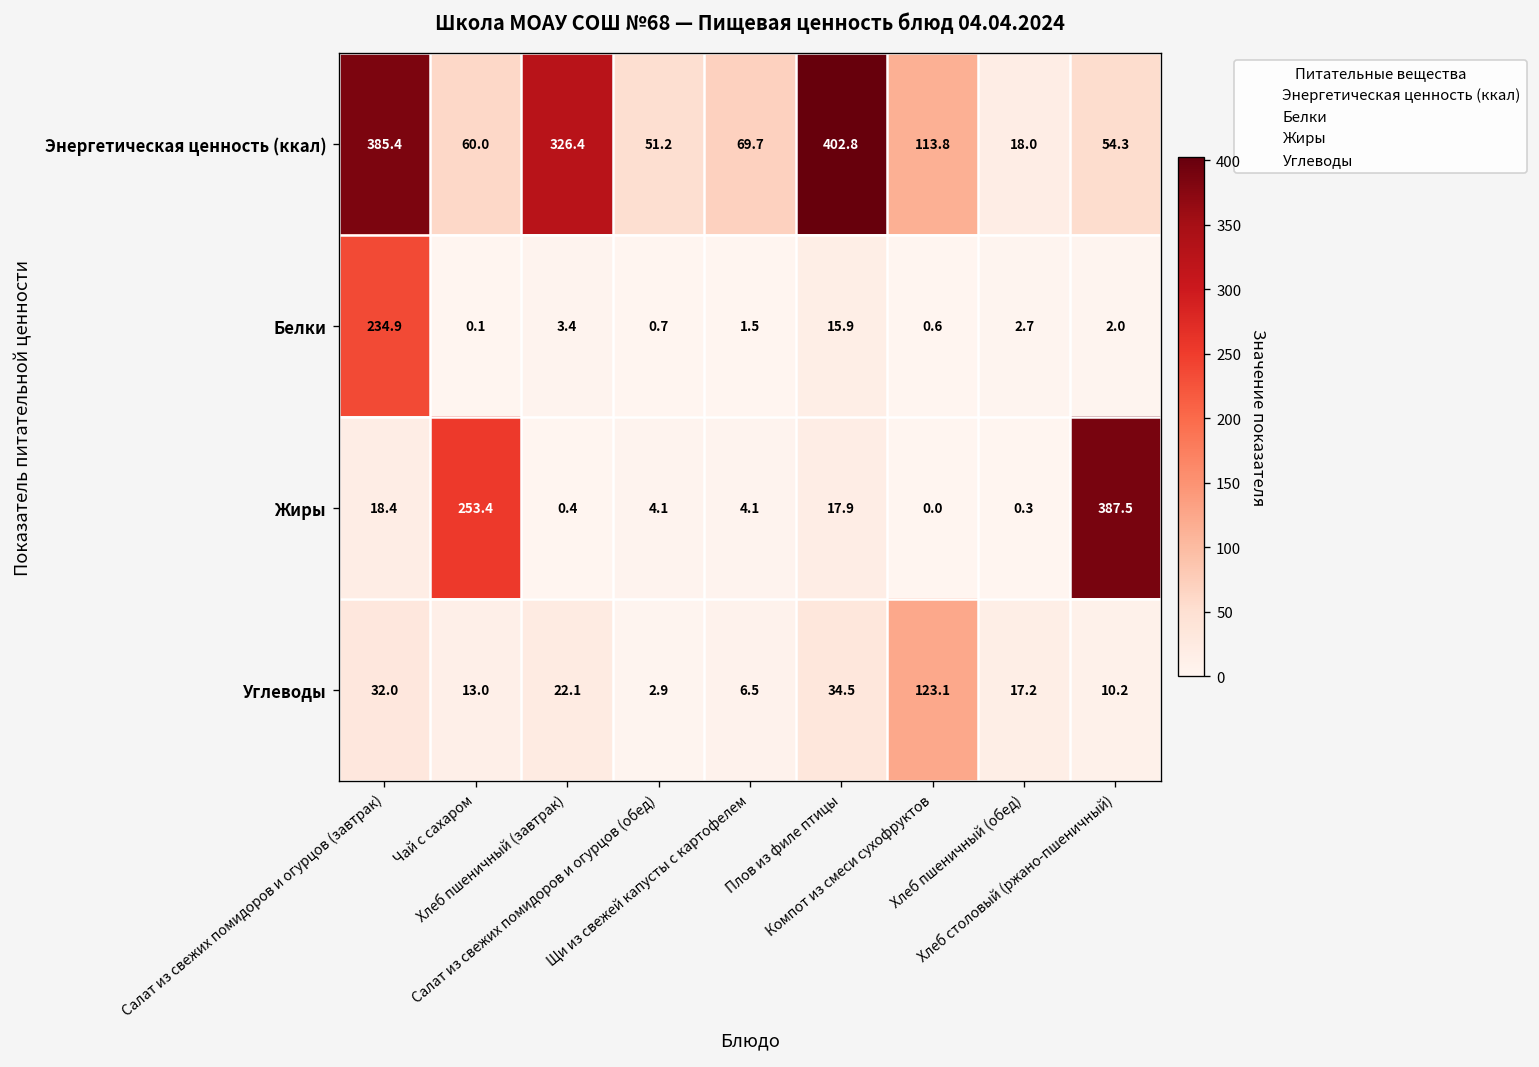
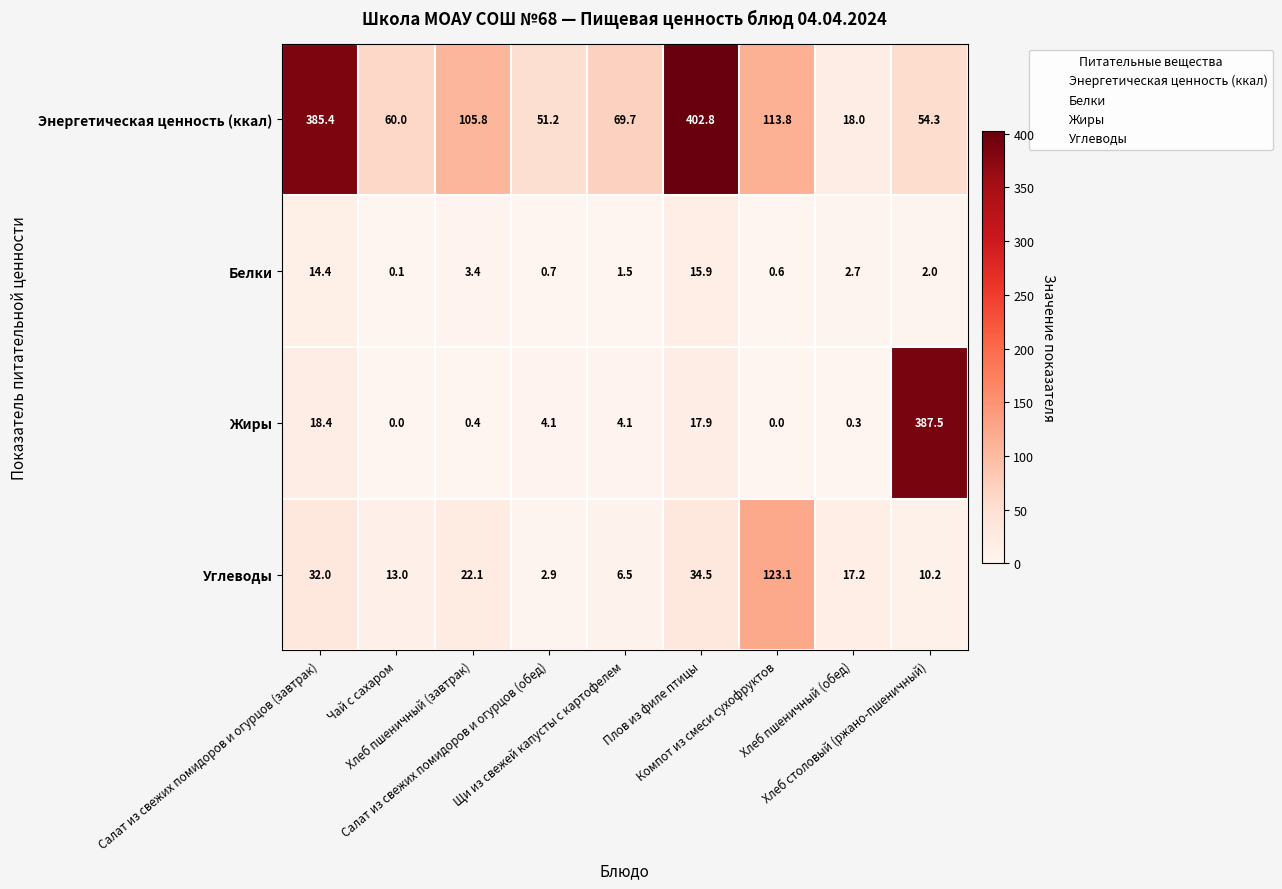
Энергетическая ценность (ккал), Хлеб пшеничный (завтрак): 326.4 -> 105.8
Белки, Салат из свежих помидоров и огурцов (завтрак): 234.9 -> 14.4
Жиры, Чай с сахаром: 253.4 -> 0.0
